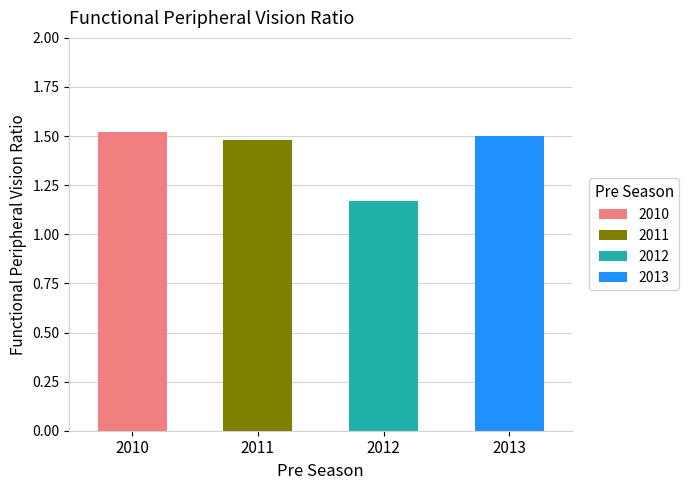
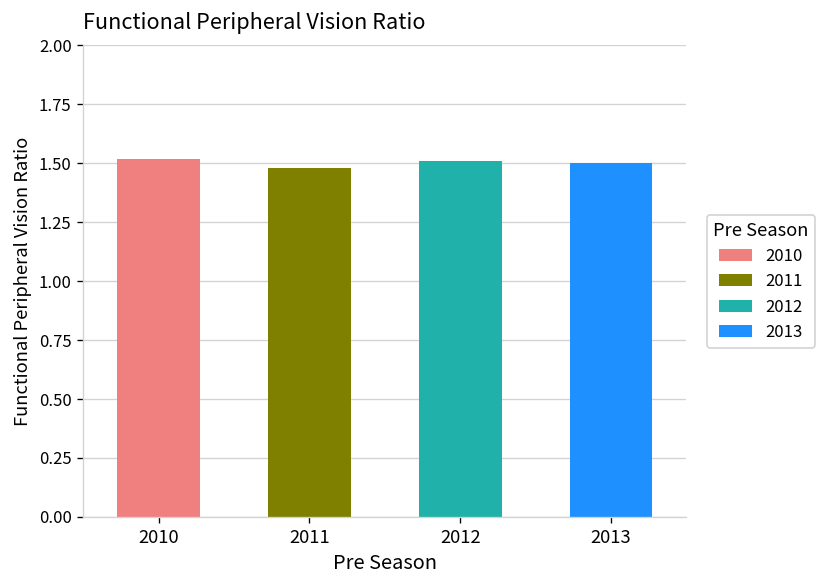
2012: 1.17 -> 1.51
